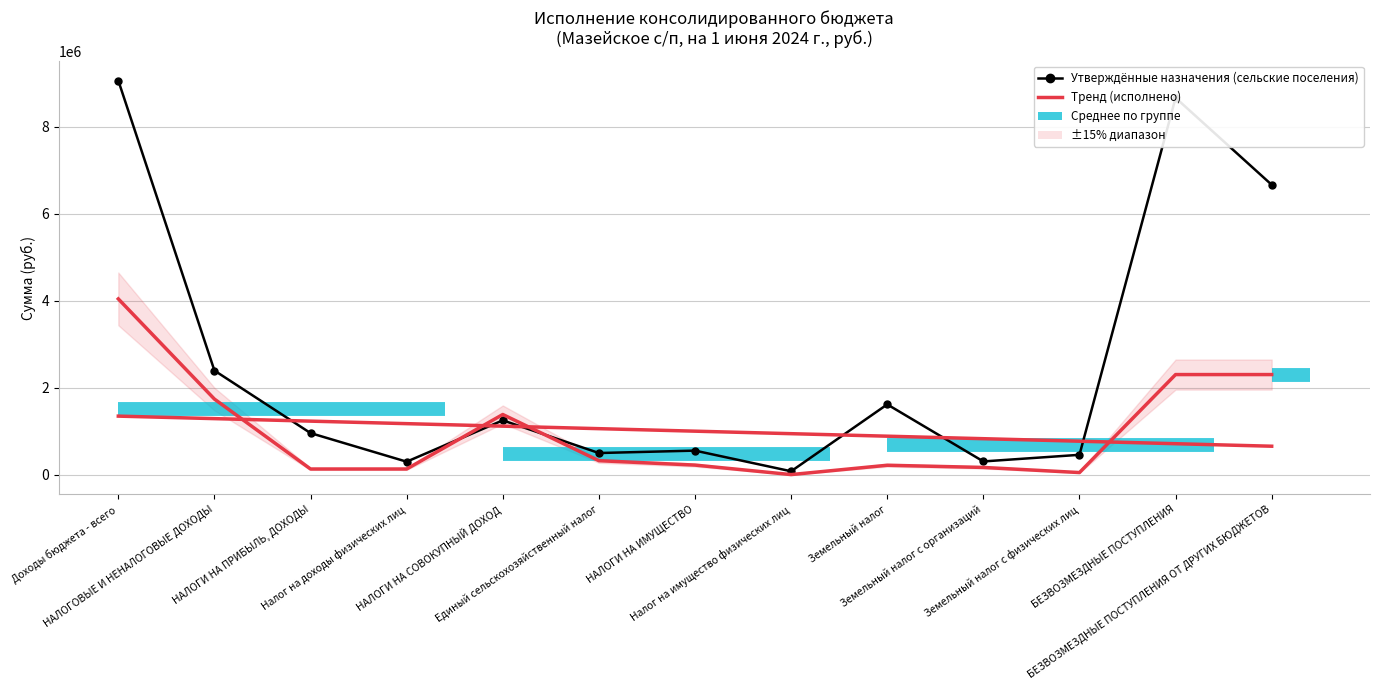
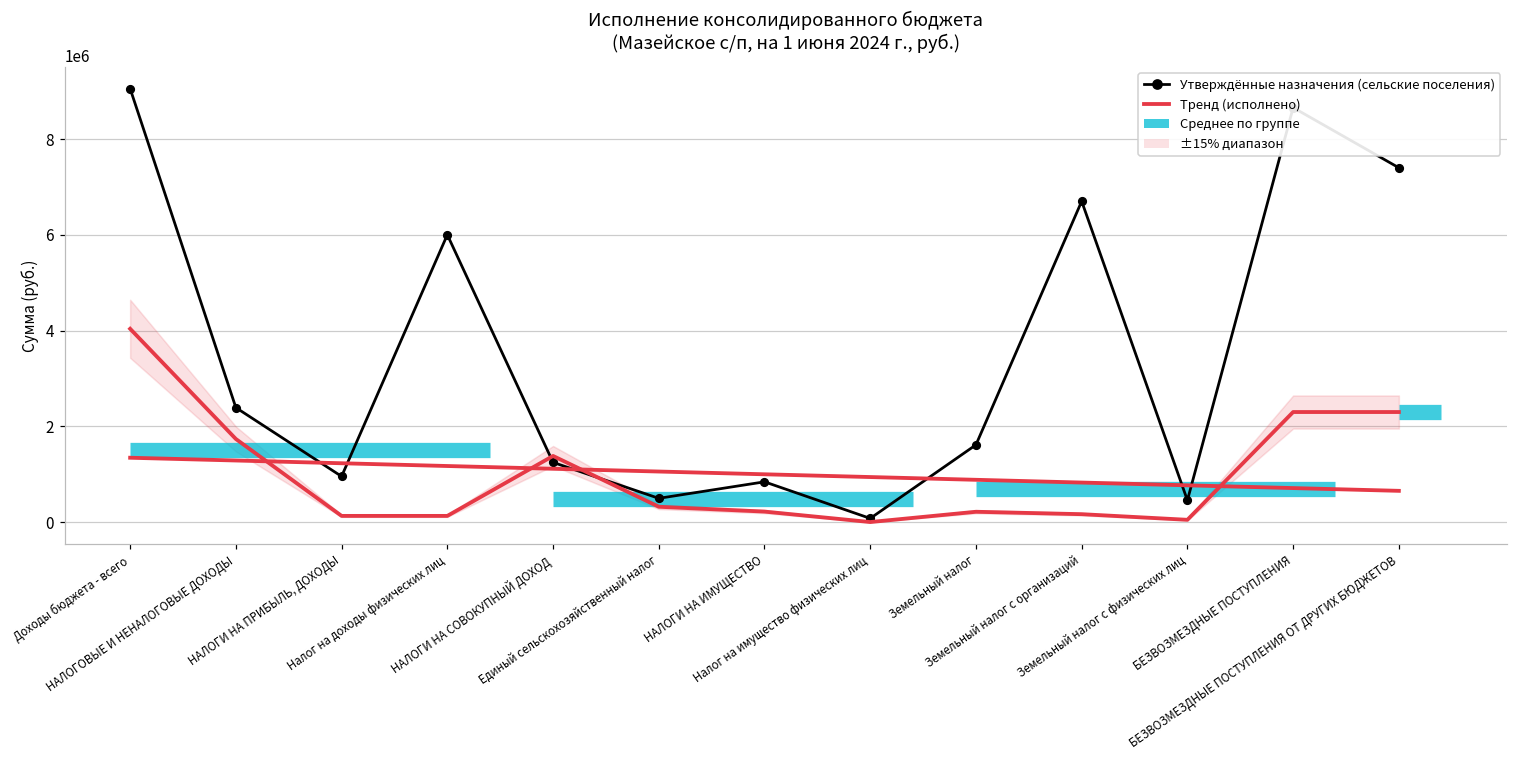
Утверждённые назначения (сельские поселения), Налог на доходы физических лиц: 300000 -> 6000000
Утверждённые назначения (сельские поселения), НАЛОГИ НА ИМУЩЕСТВО: 600000 -> 800000
Утверждённые назначения (сельские поселения), Земельный налог с организаций: 300000 -> 6700000
Утверждённые назначения (сельские поселения), БЕЗВОЗМЕЗДНЫЕ ПОСТУПЛЕНИЯ ОТ ДРУГИХ БЮДЖЕТОВ: 6700000 -> 7400000
